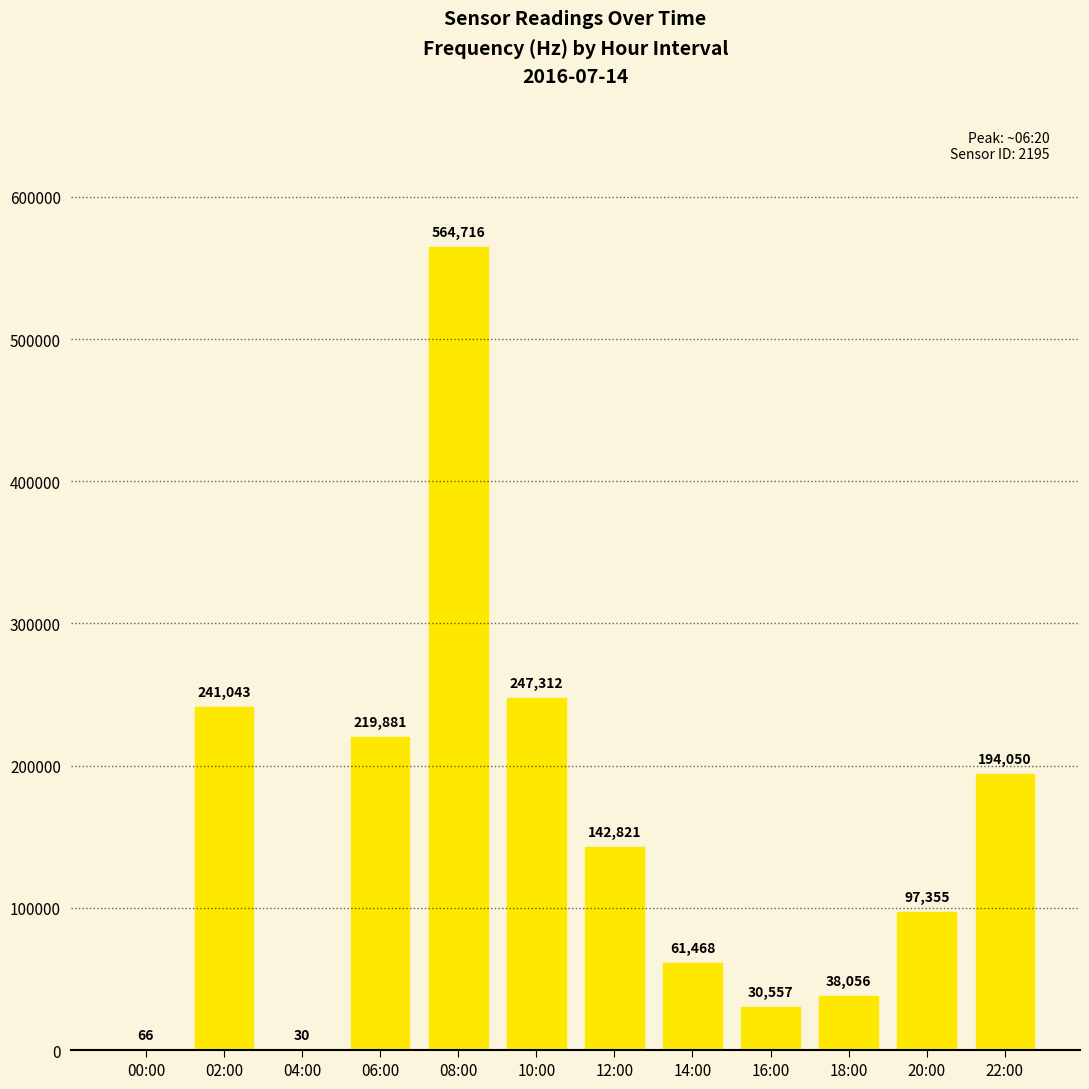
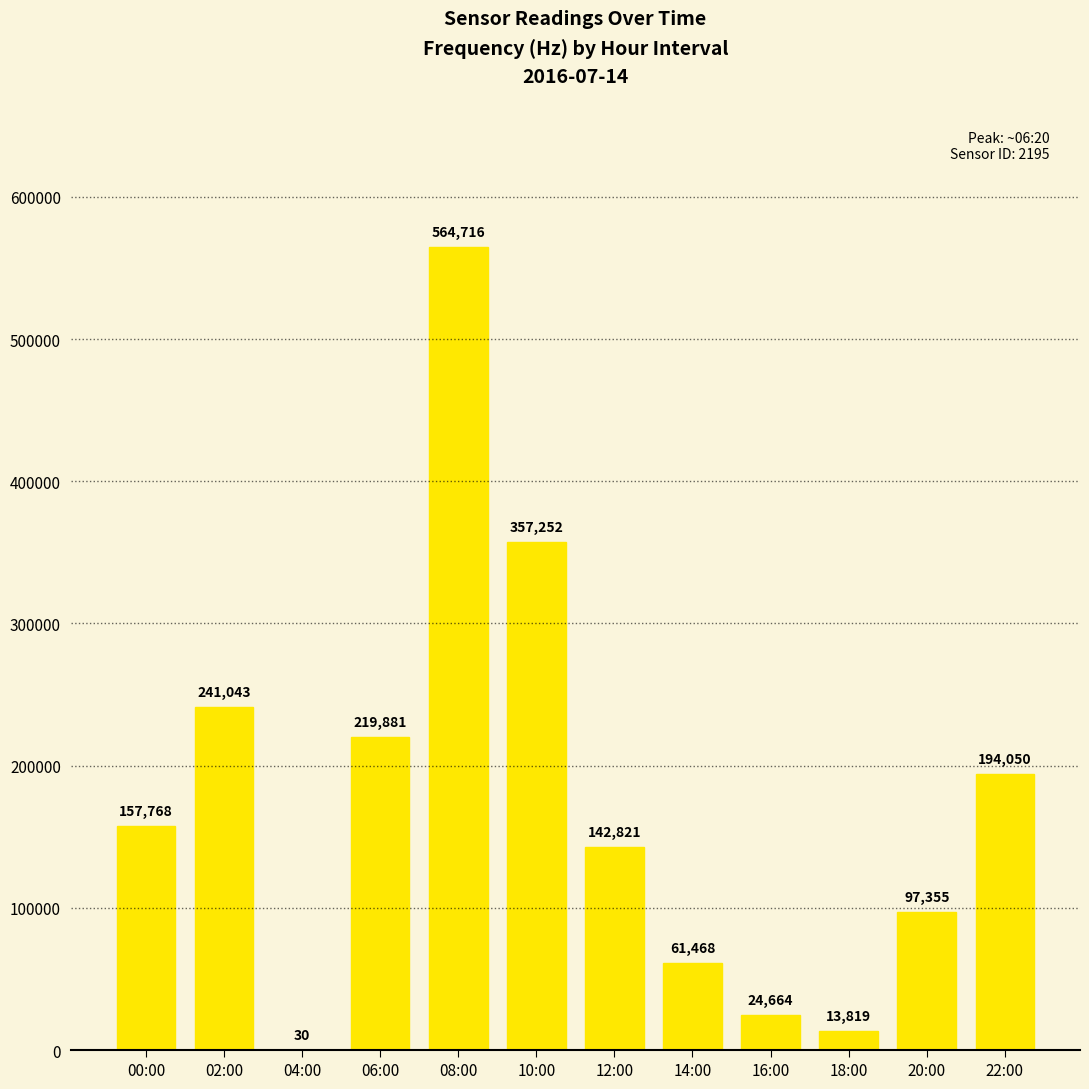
00:00: 66 -> 157,768
10:00: 247,312 -> 357,252
16:00: 30,557 -> 24,664
18:00: 38,056 -> 13,819
